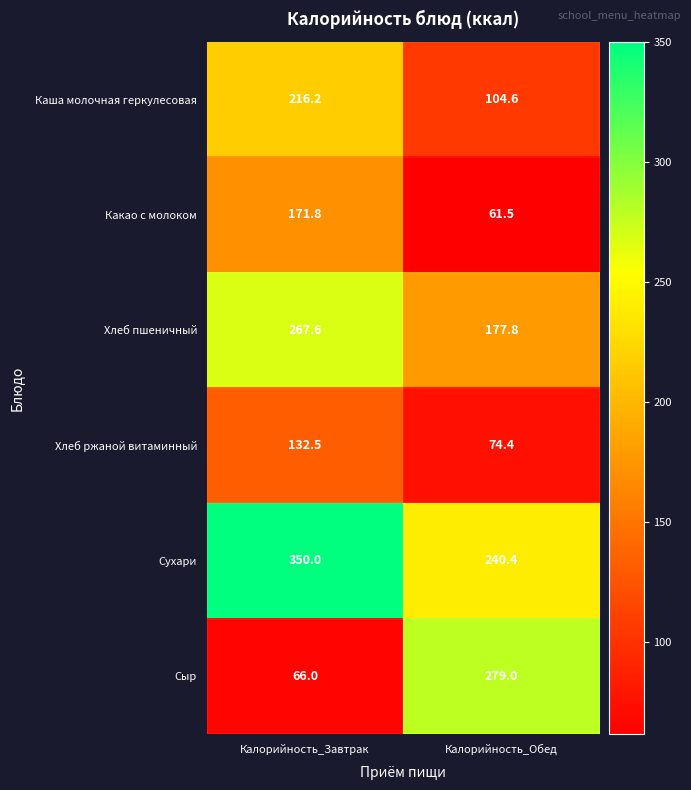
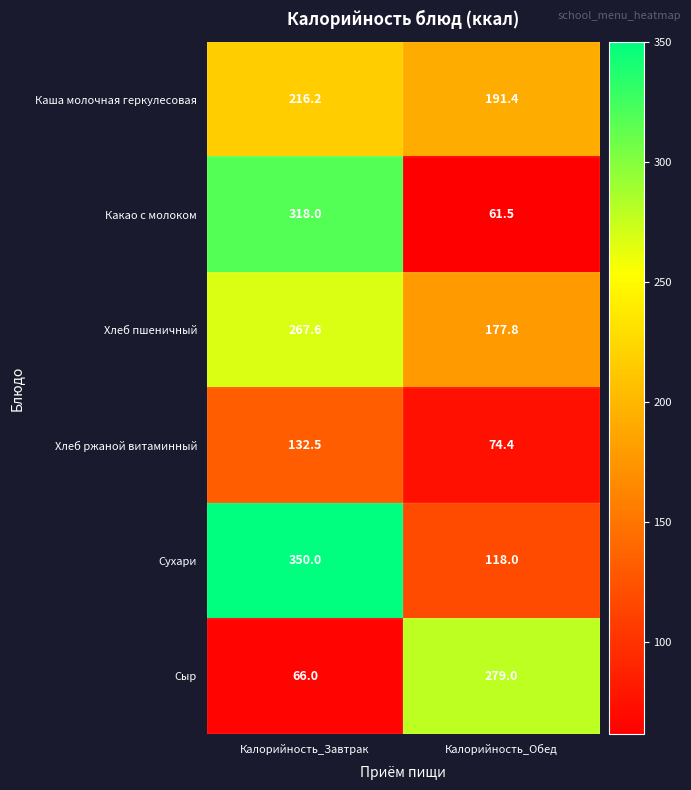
Каша молочная геркулесовая, Калорийность_Обед: 104.6 -> 191.4
Какао с молоком, Калорийность_Завтрак: 171.8 -> 318.0
Сухари, Калорийность_Обед: 240.4 -> 118.0
